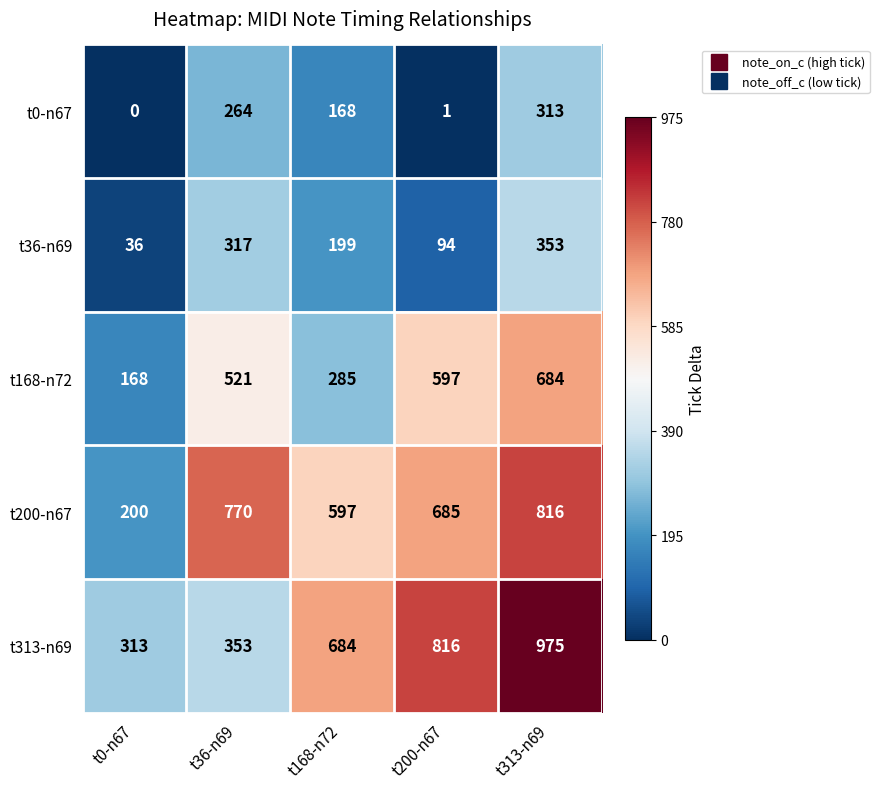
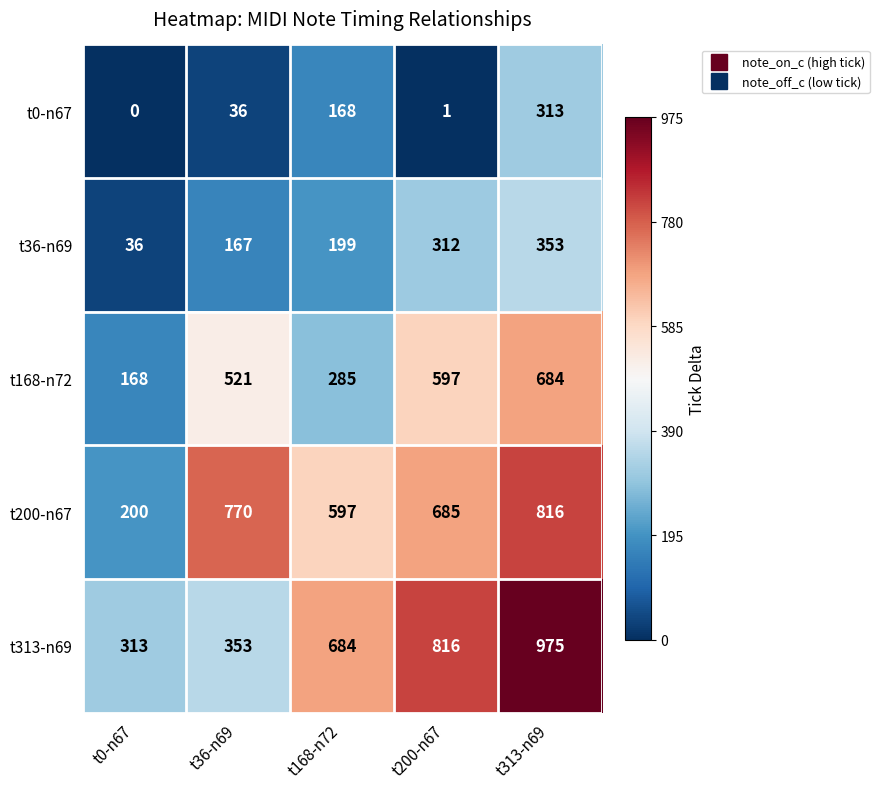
t0-n67, t36-n69: 264 -> 36
t36-n69, t36-n69: 317 -> 167
t36-n69, t200-n67: 94 -> 312
